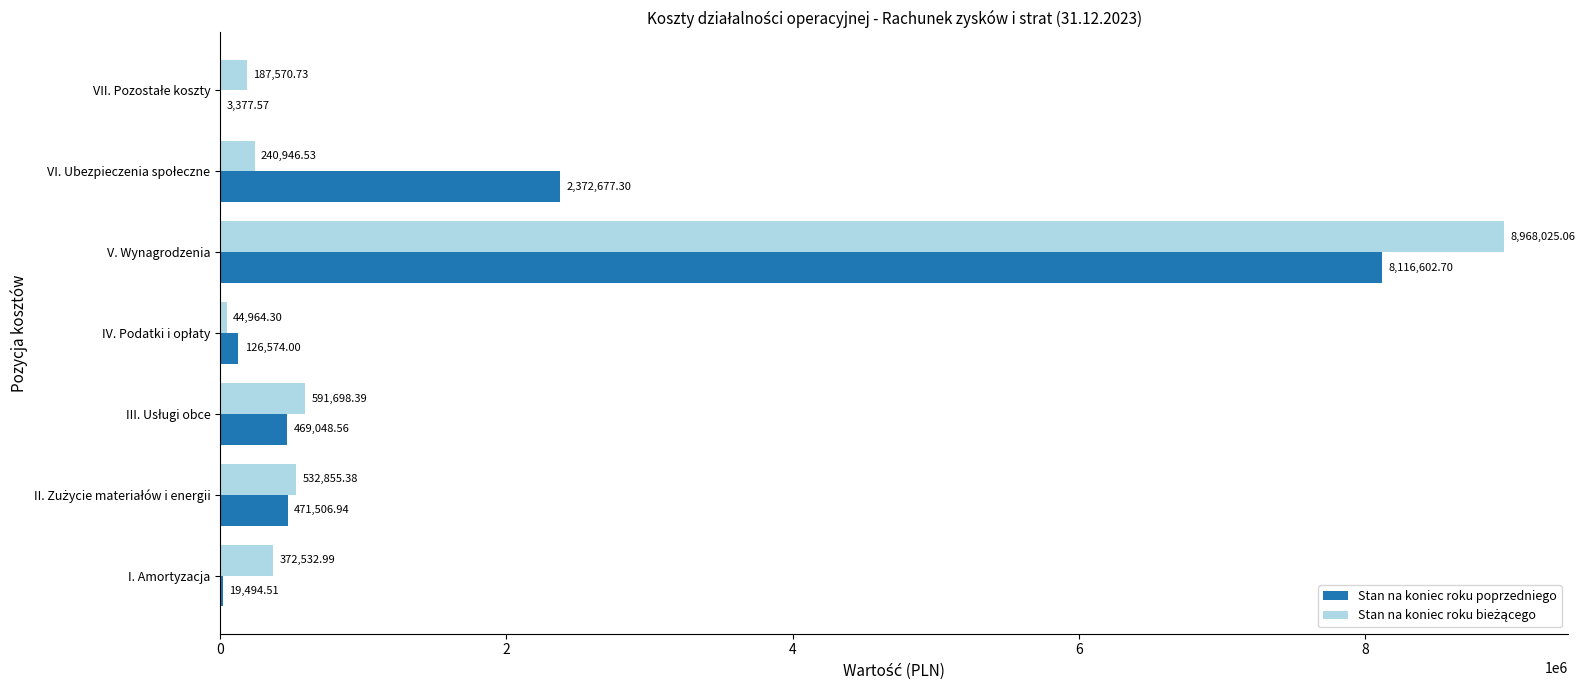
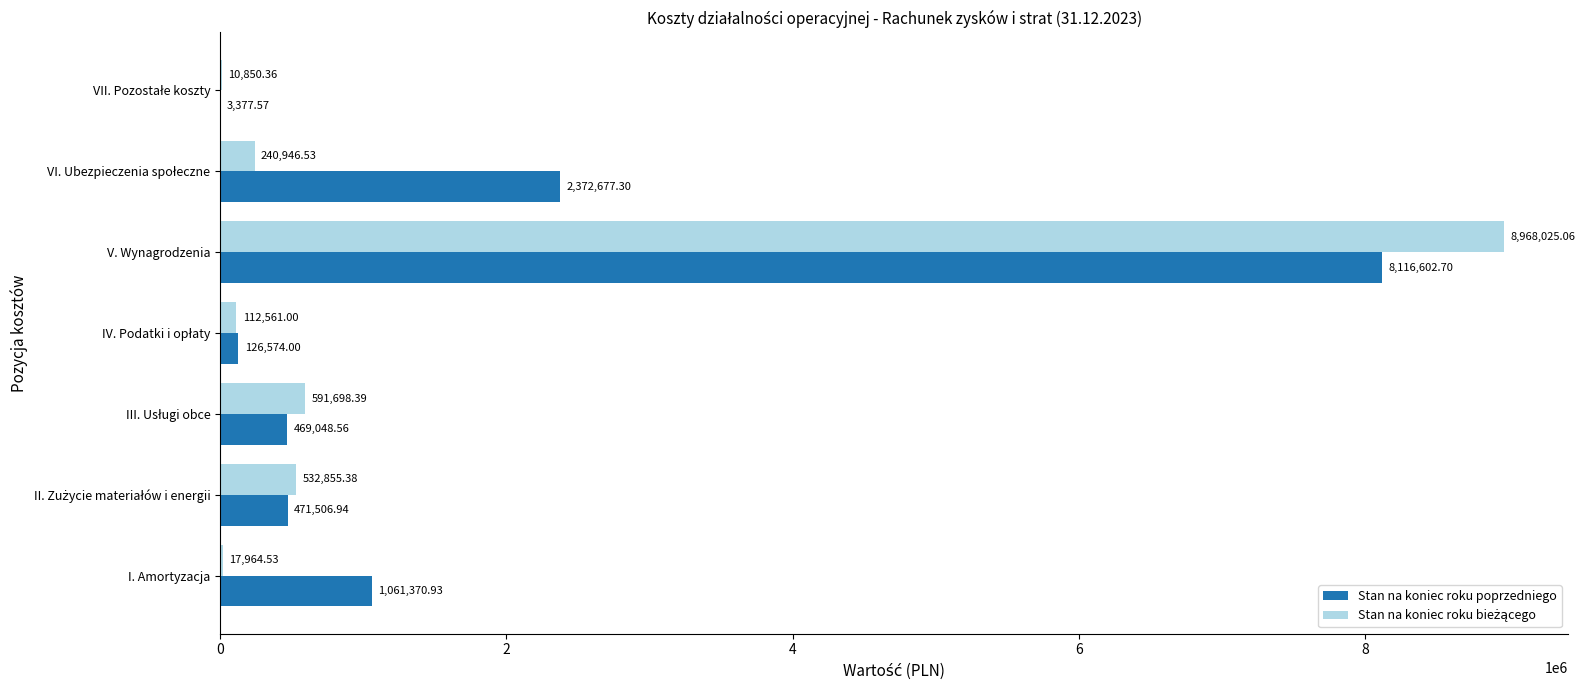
Stan na koniec roku bieżącego, VII. Pozostałe koszty: 187,570.73 -> 10,850.36
Stan na koniec roku bieżącego, IV. Podatki i opłaty: 44,964.30 -> 112,561.00
Stan na koniec roku bieżącego, I. Amortyzacja: 372,532.99 -> 17,964.53
Stan na koniec roku poprzedniego, I. Amortyzacja: 19,494.51 -> 1,061,370.93
